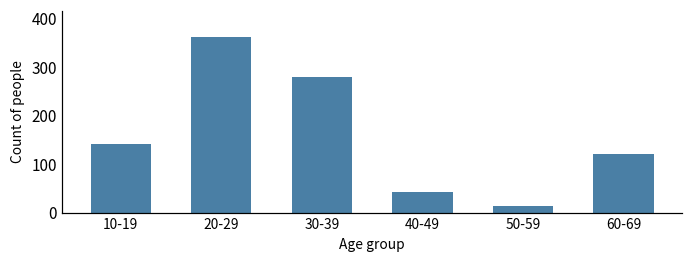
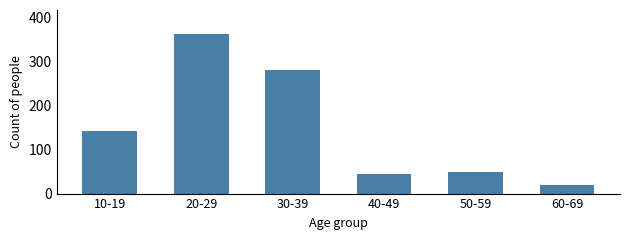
50-59: 10 -> 50
60-69: 120 -> 20
